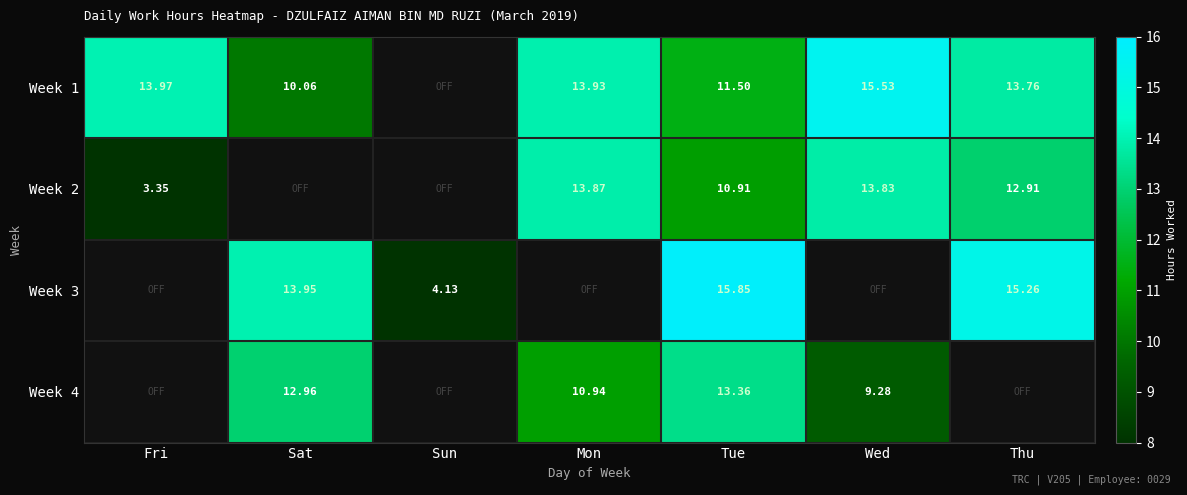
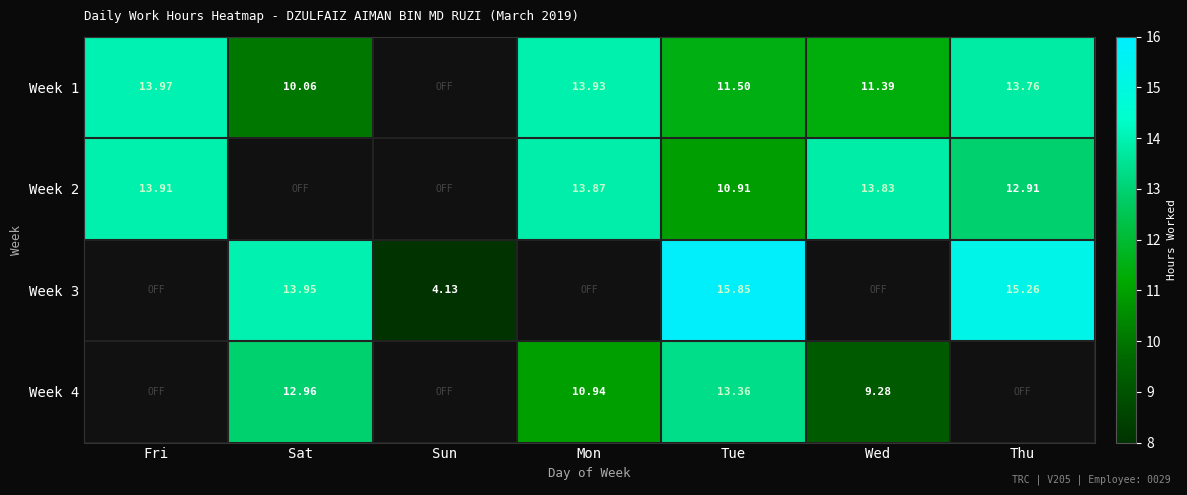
Week 1, Wed: 15.53 -> 11.39
Week 2, Fri: 3.35 -> 13.91
